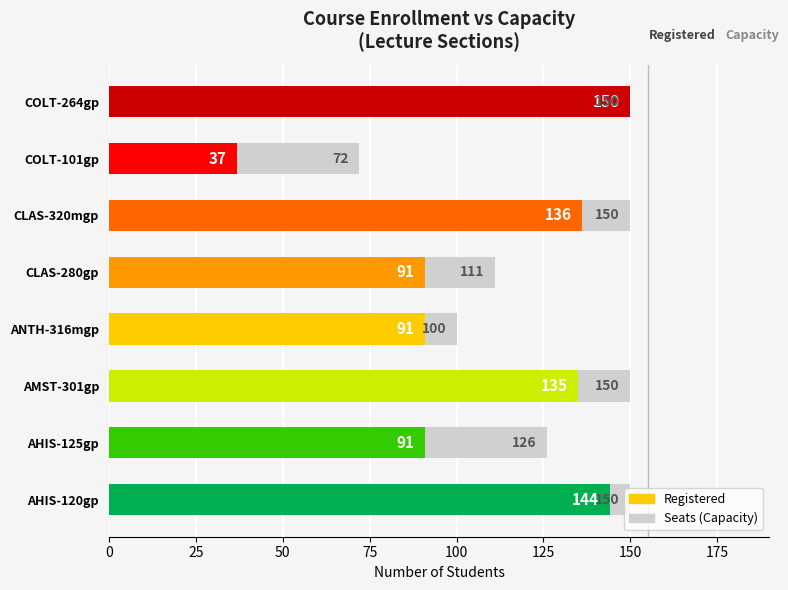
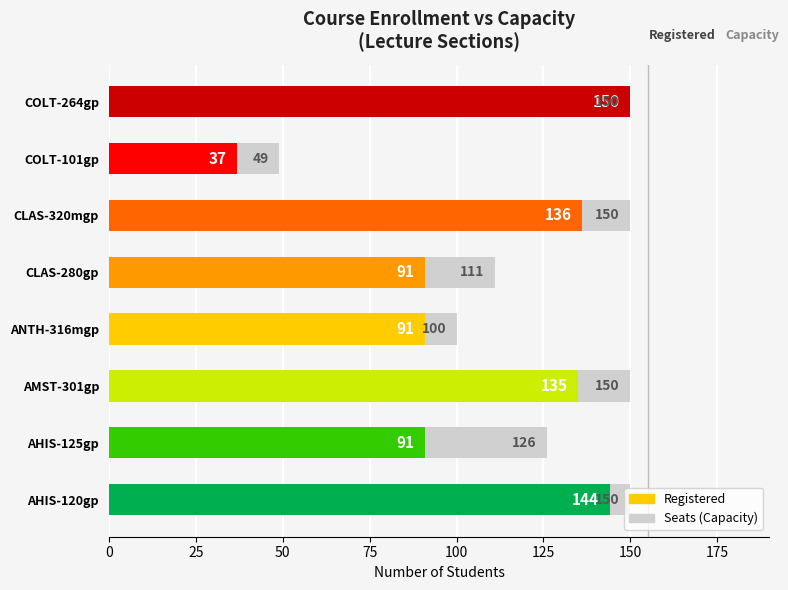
Seats (Capacity), COLT-101gp: 72 -> 49
